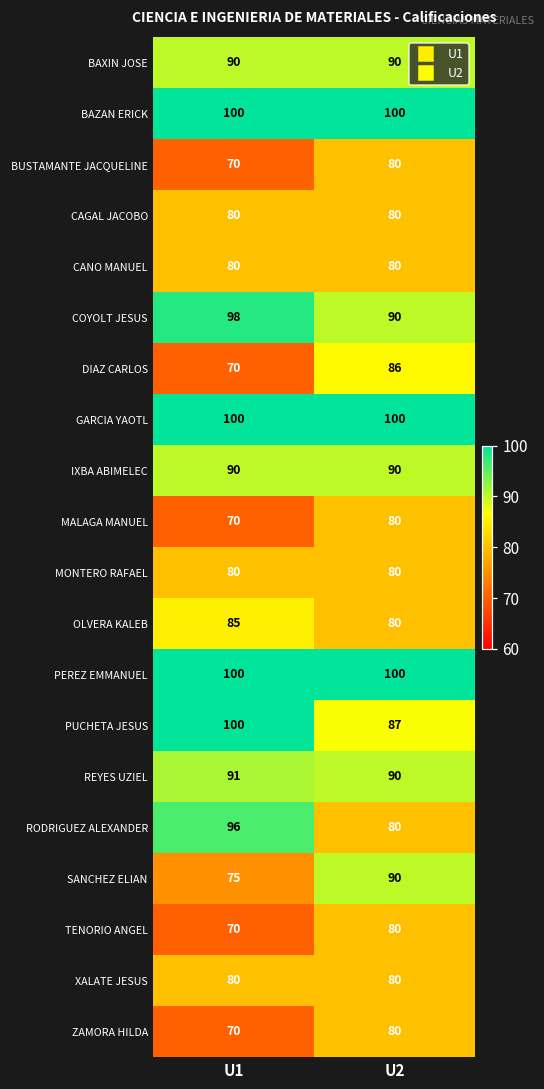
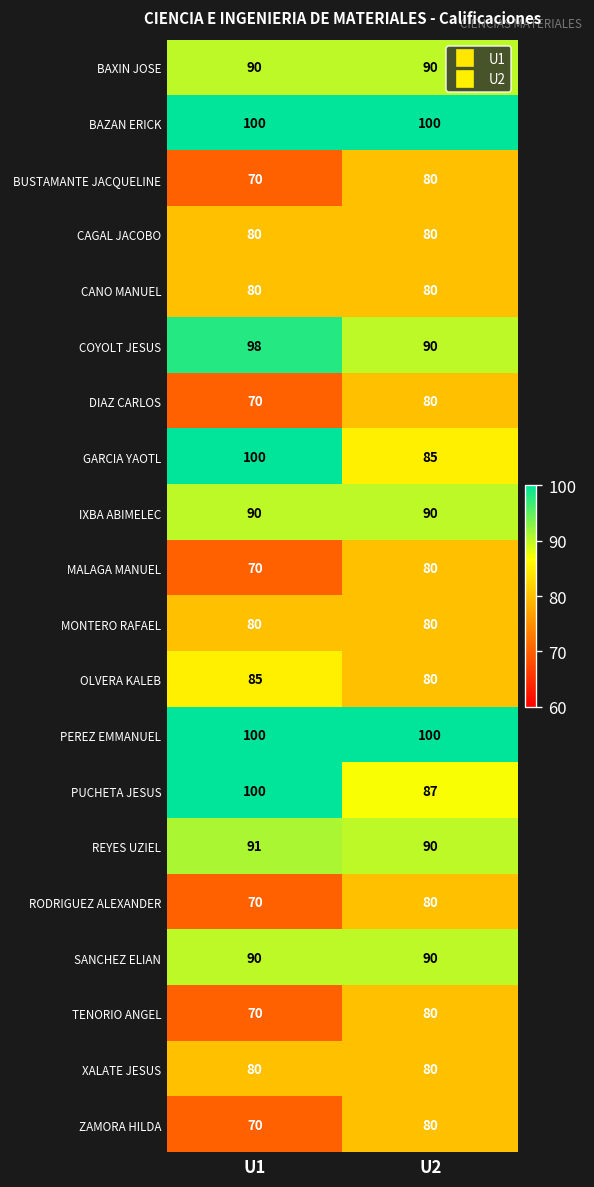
DIAZ CARLOS, U2: 86 -> 80
GARCIA YAOTL, U2: 100 -> 85
RODRIGUEZ ALEXANDER, U1: 96 -> 70
SANCHEZ ELIAN, U1: 75 -> 90
